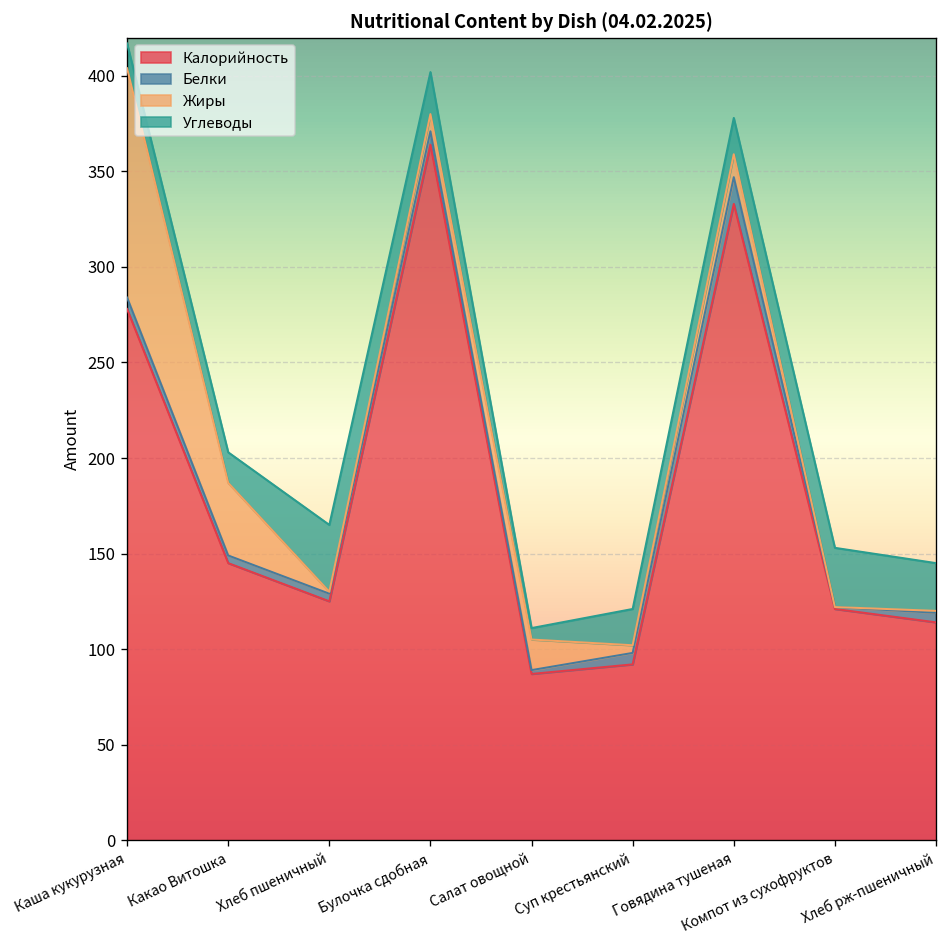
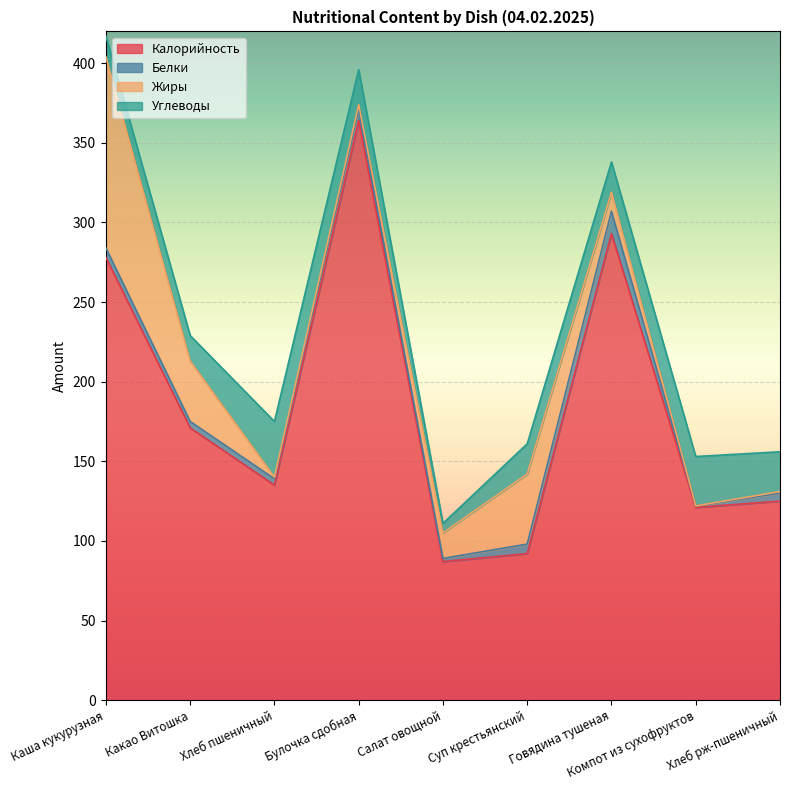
Калорийность, Какао Витошка: 145 -> 171
Калорийность, Хлеб пшеничный: 125 -> 135
Жиры, Булочка сдобная: 9 -> 3
Жиры, Суп крестьянский: 4 -> 44
Калорийность, Говядина тушеная: 333 -> 293
Калорийность, Хлеб рж-пшеничный: 114 -> 125
